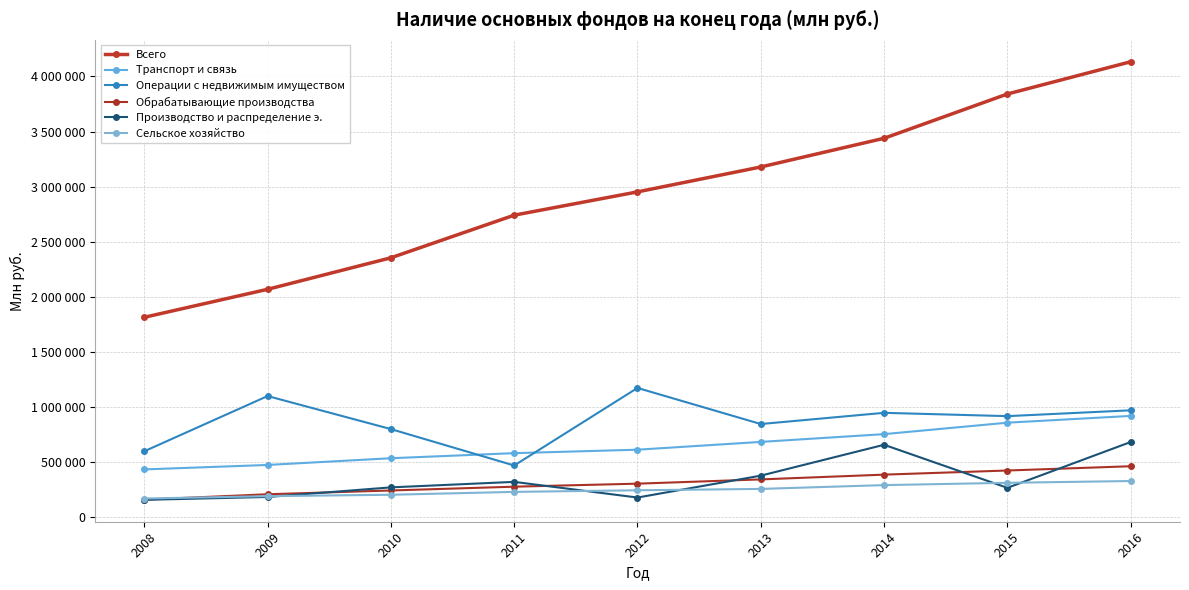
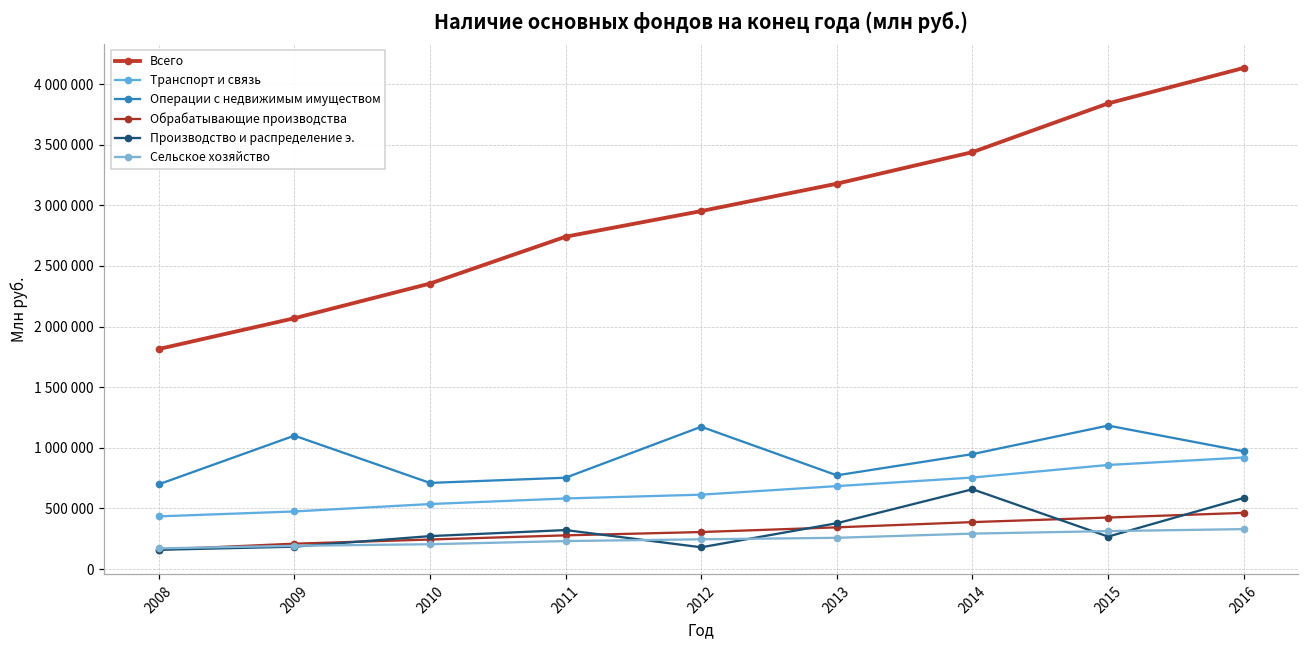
Операции с недвижимым имуществом, 2008: 600000 -> 700000
Операции с недвижимым имуществом, 2010: 800000 -> 710000
Операции с недвижимым имуществом, 2011: 470000 -> 750000
Операции с недвижимым имуществом, 2013: 850000 -> 770000
Операции с недвижимым имуществом, 2015: 920000 -> 1180000
Производство и распределение э., 2016: 680000 -> 590000
